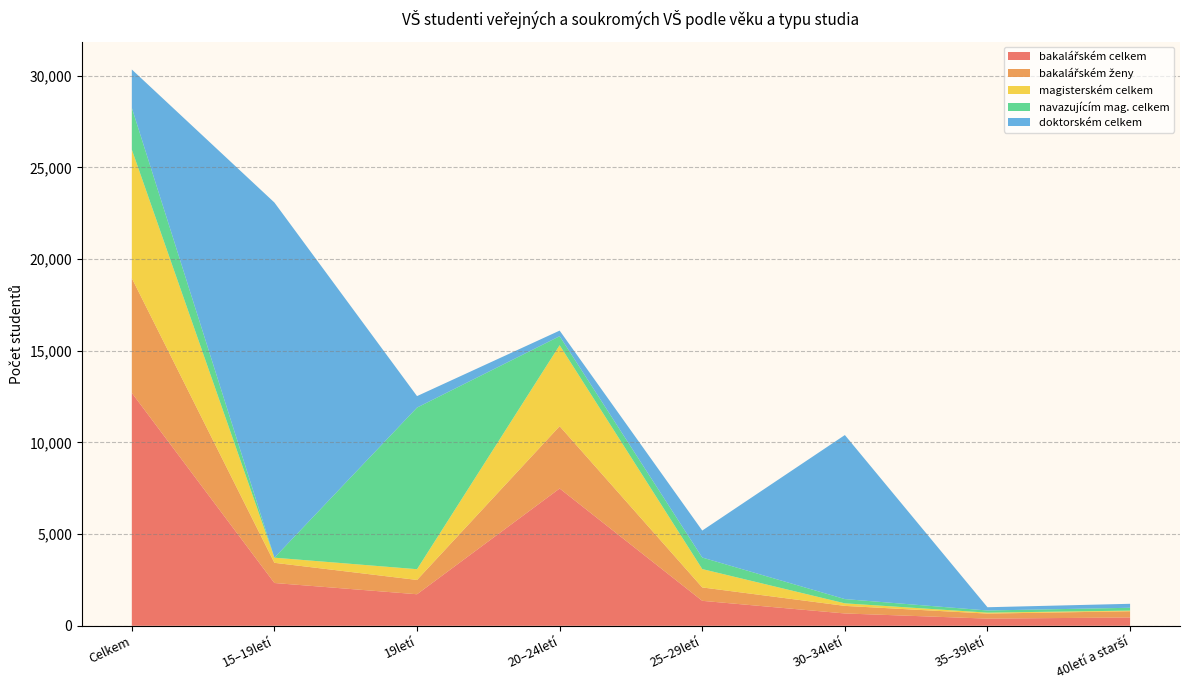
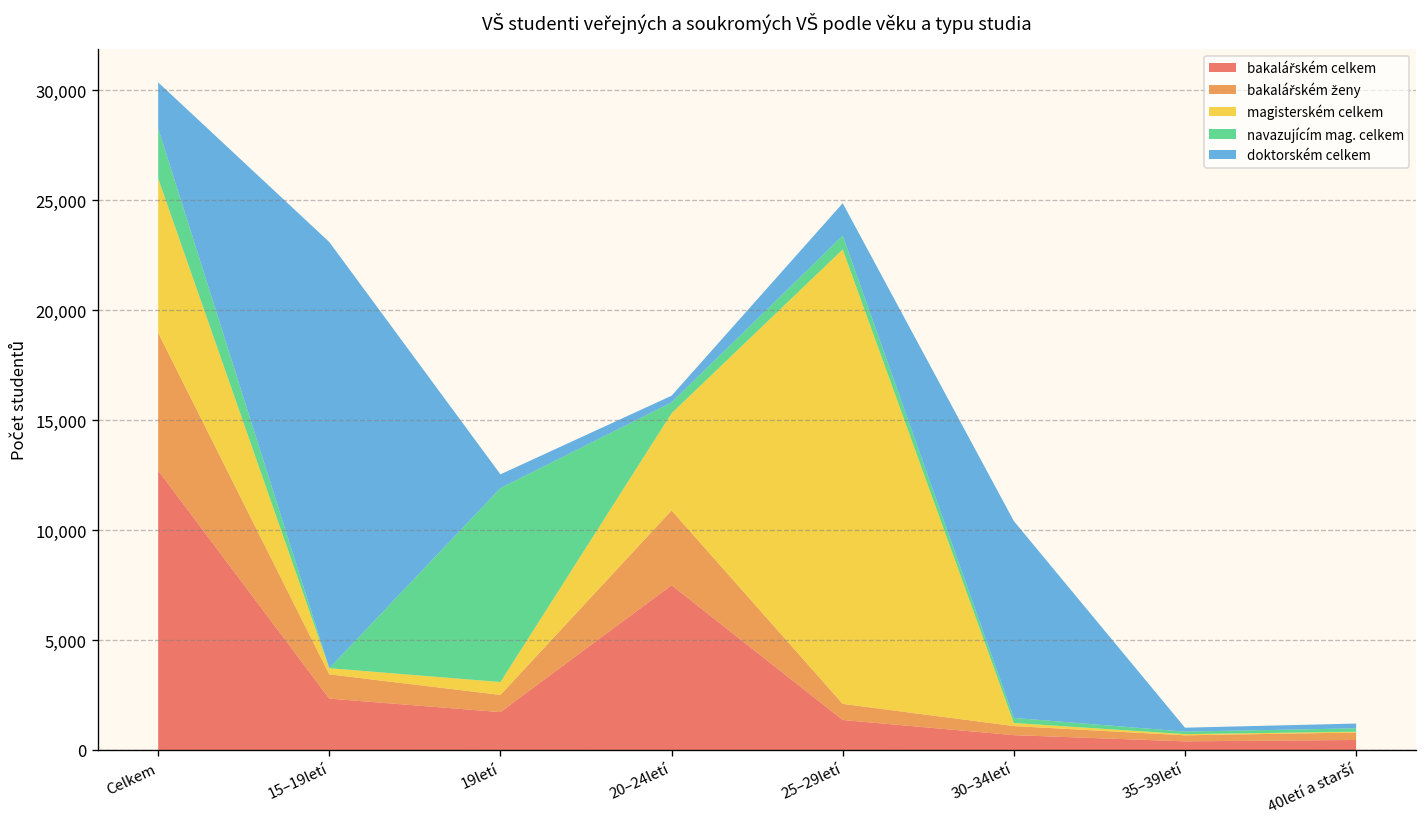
magisterském celkem, 25–29letí: 1,000 -> 20,700
